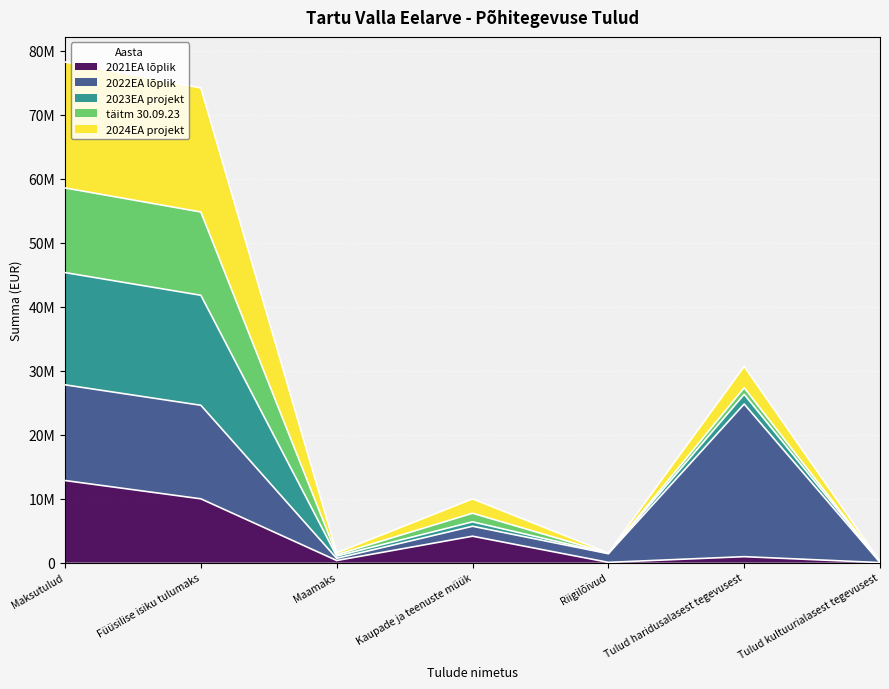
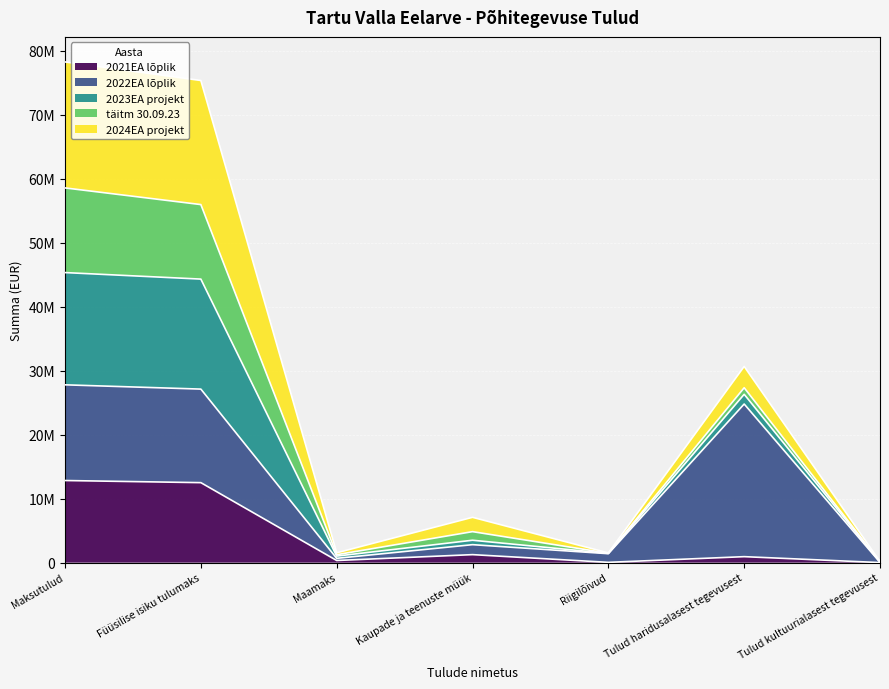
2021EA lõplik, Füüsilise isiku tulumaks: 10000000 -> 13000000
täitm 30.09.23, Füüsilise isiku tulumaks: 13000000 -> 12000000
2021EA lõplik, Kaupade ja teenuste müük: 4000000 -> 1000000
